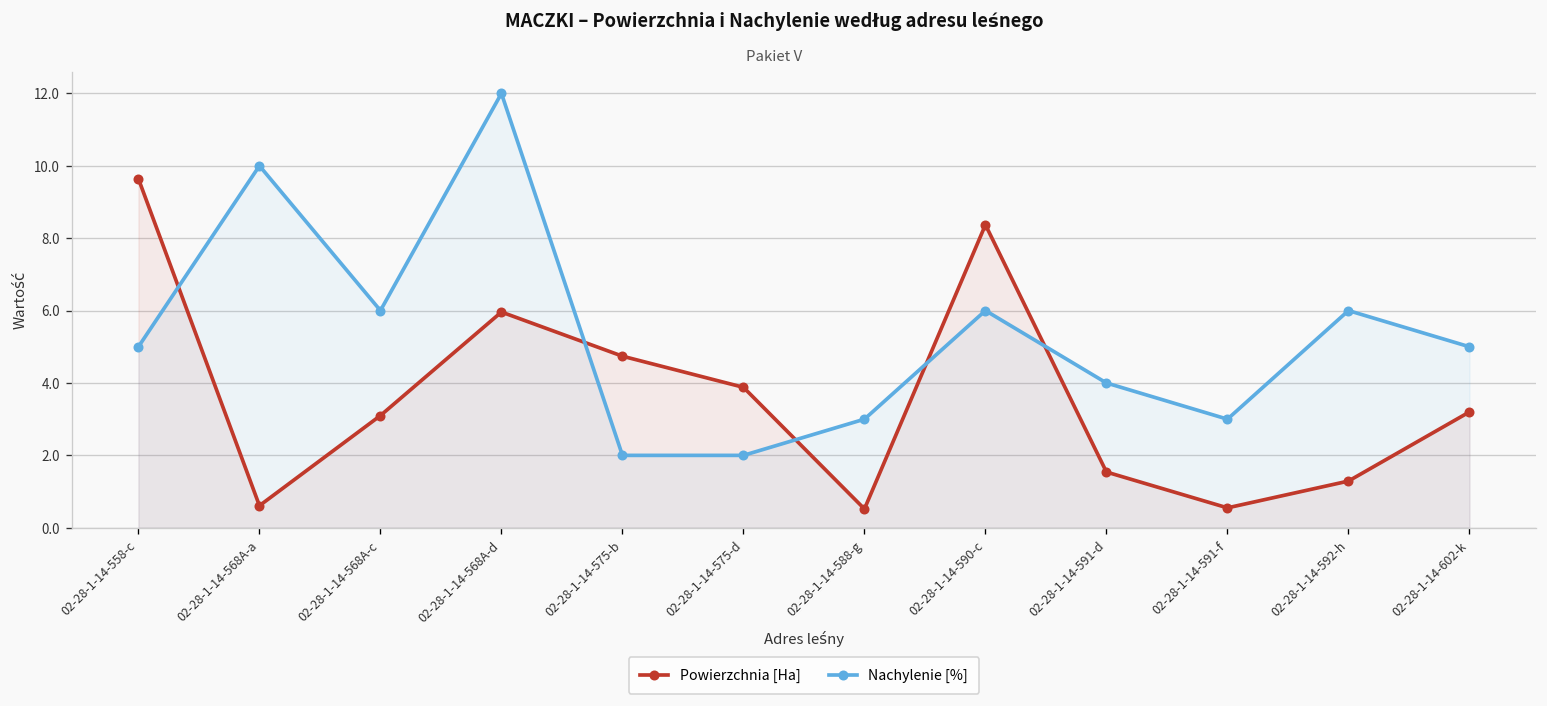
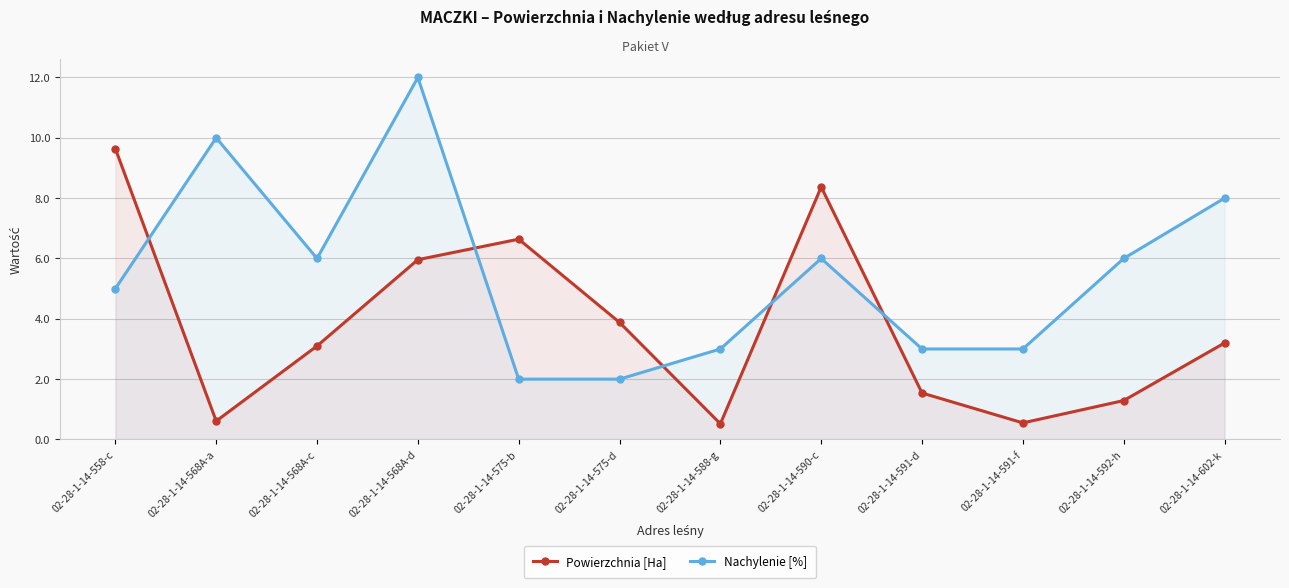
Powierzchnia [Ha], 02-28-1-14-575-b: 4.7 -> 6.6
Nachylenie [%], 02-28-1-14-591-d: 4 -> 3
Nachylenie [%], 02-28-1-14-602-k: 5 -> 8
